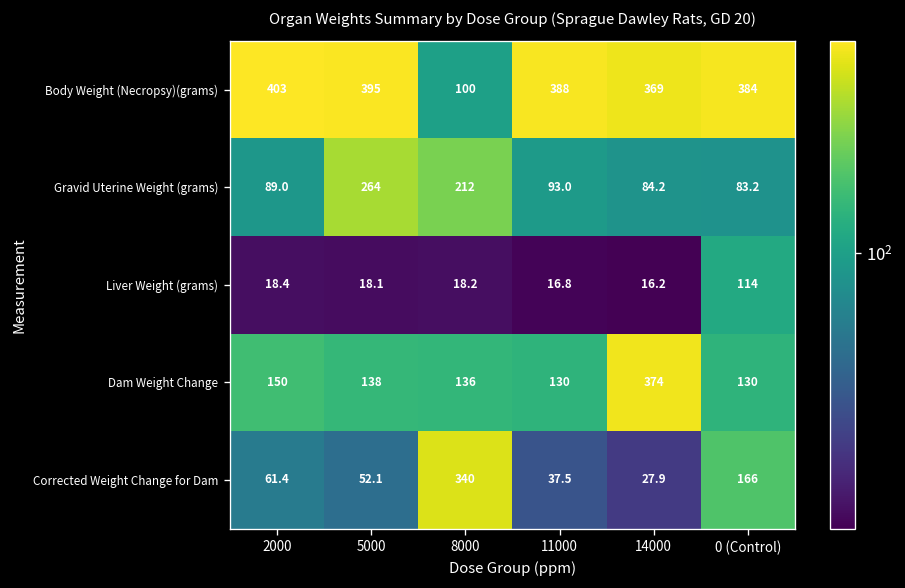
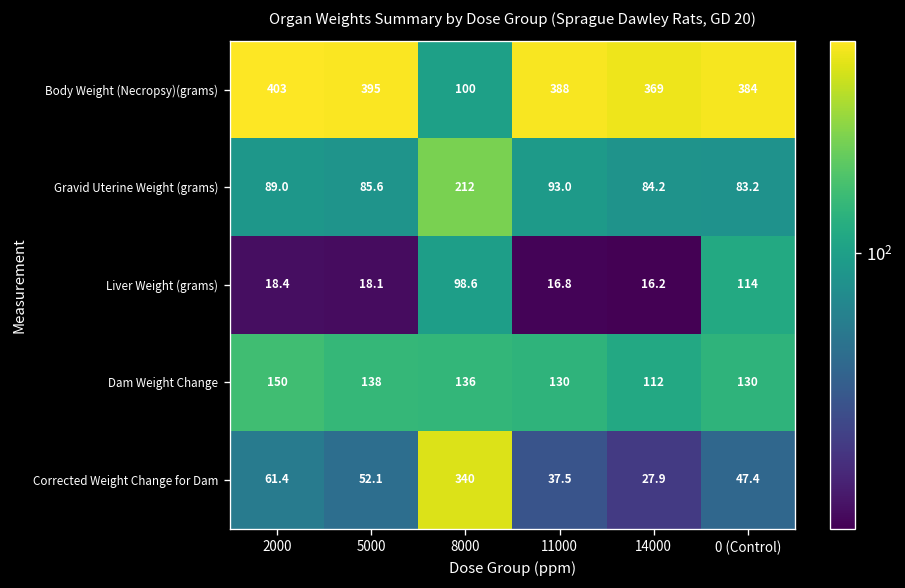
Gravid Uterine Weight (grams), 5000: 264 -> 85.6
Liver Weight (grams), 8000: 18.2 -> 98.6
Dam Weight Change, 14000: 374 -> 112
Corrected Weight Change for Dam, 0 (Control): 166 -> 47.4
